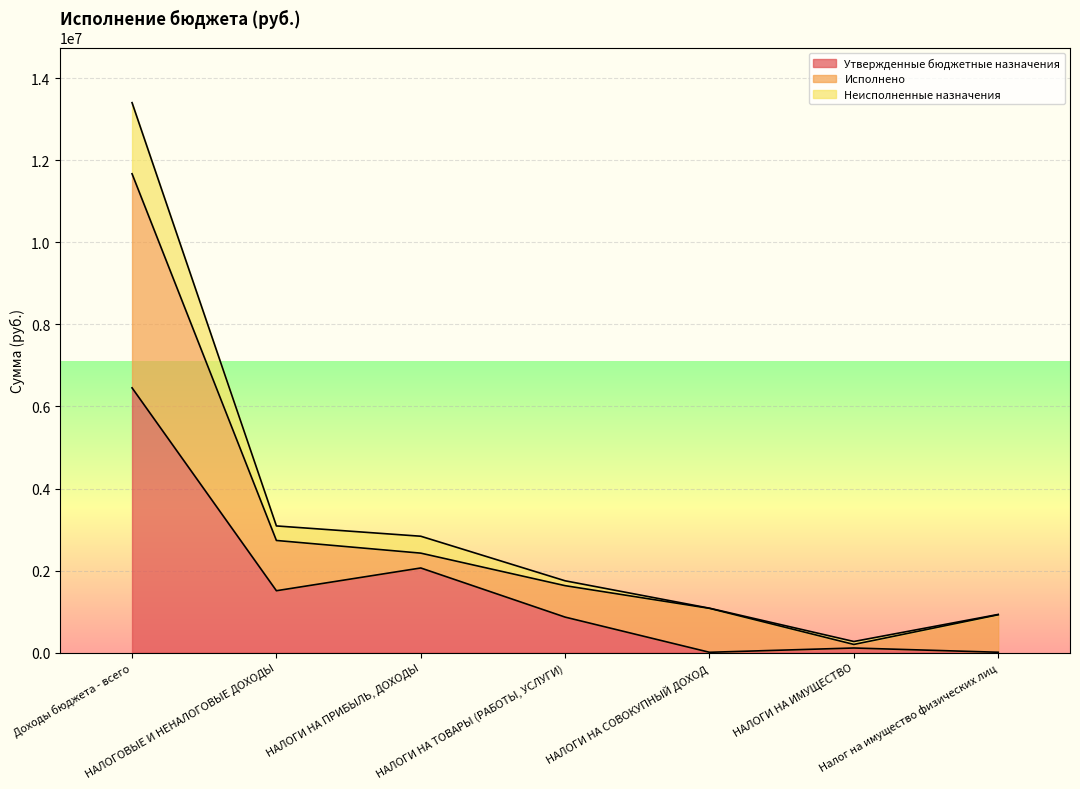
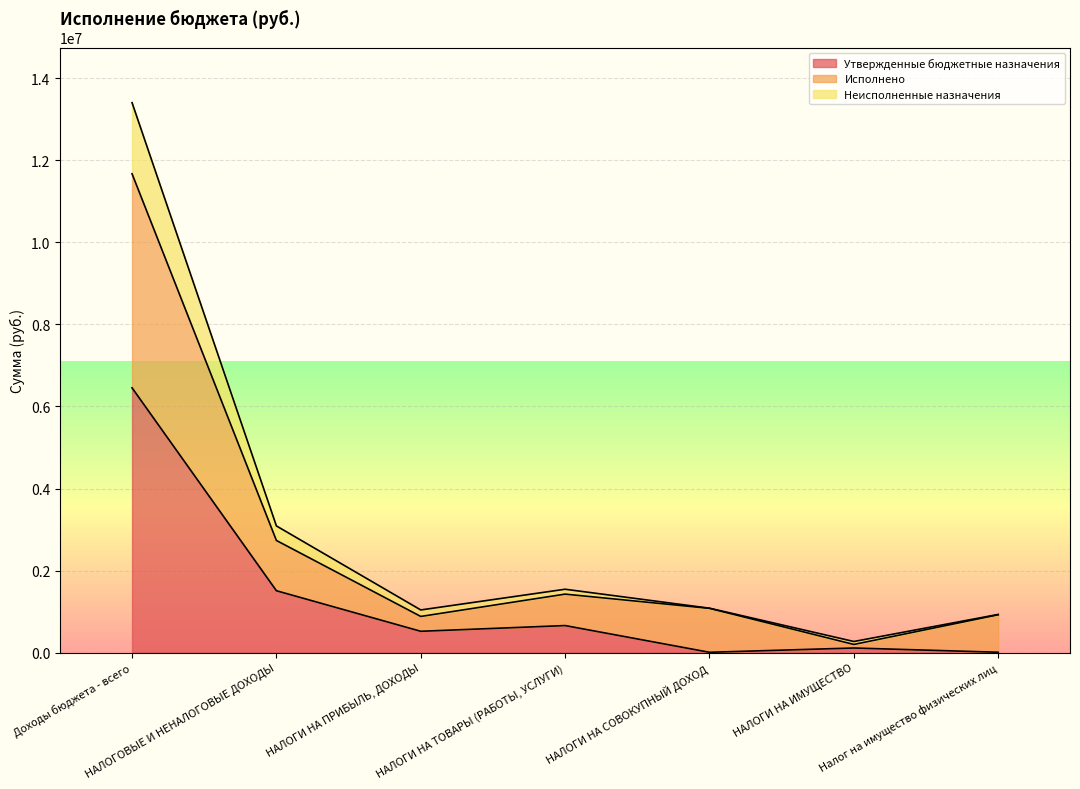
Утвержденные бюджетные назначения, НАЛОГИ НА ПРИБЫЛЬ, ДОХОДЫ: 2100000 -> 500000
Неисполненные назначения, НАЛОГИ НА ПРИБЫЛЬ, ДОХОДЫ: 400000 -> 200000
Утвержденные бюджетные назначения, НАЛОГИ НА ТОВАРЫ (РАБОТЫ, УСЛУГИ): 900000 -> 700000
